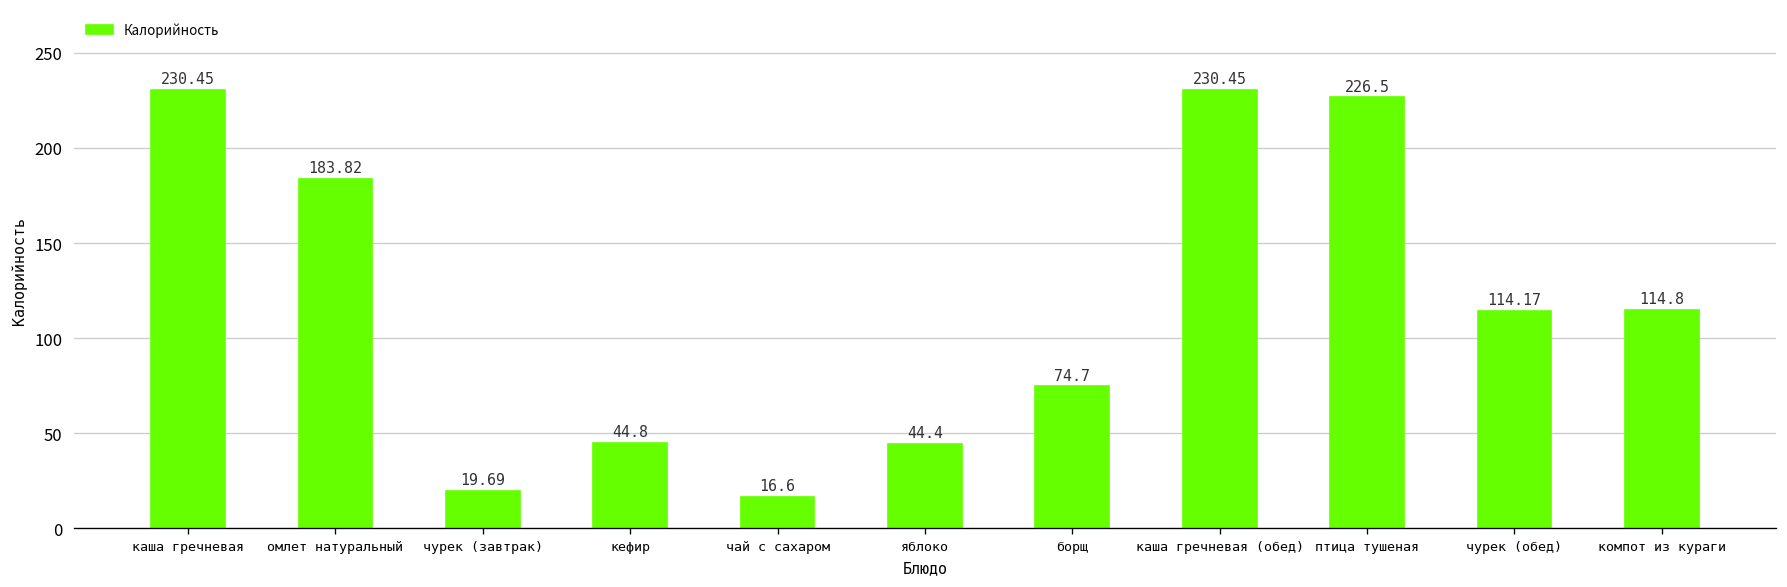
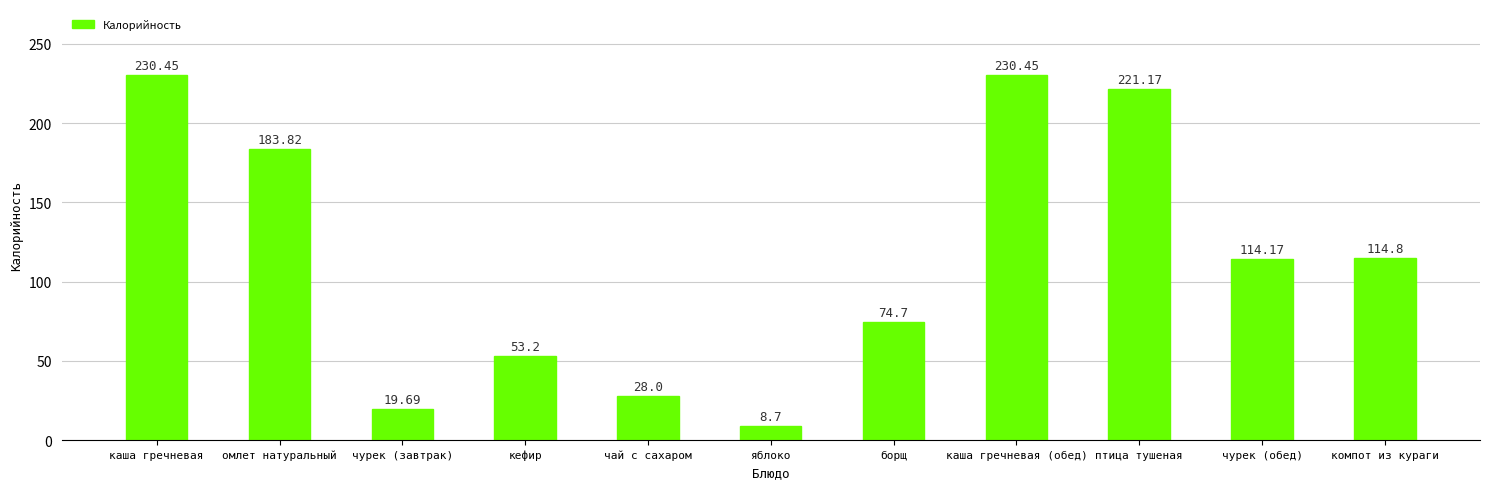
кефир: 44.8 -> 53.2
чай с сахаром: 16.6 -> 28.0
яблоко: 44.4 -> 8.7
птица тушеная: 226.5 -> 221.17
